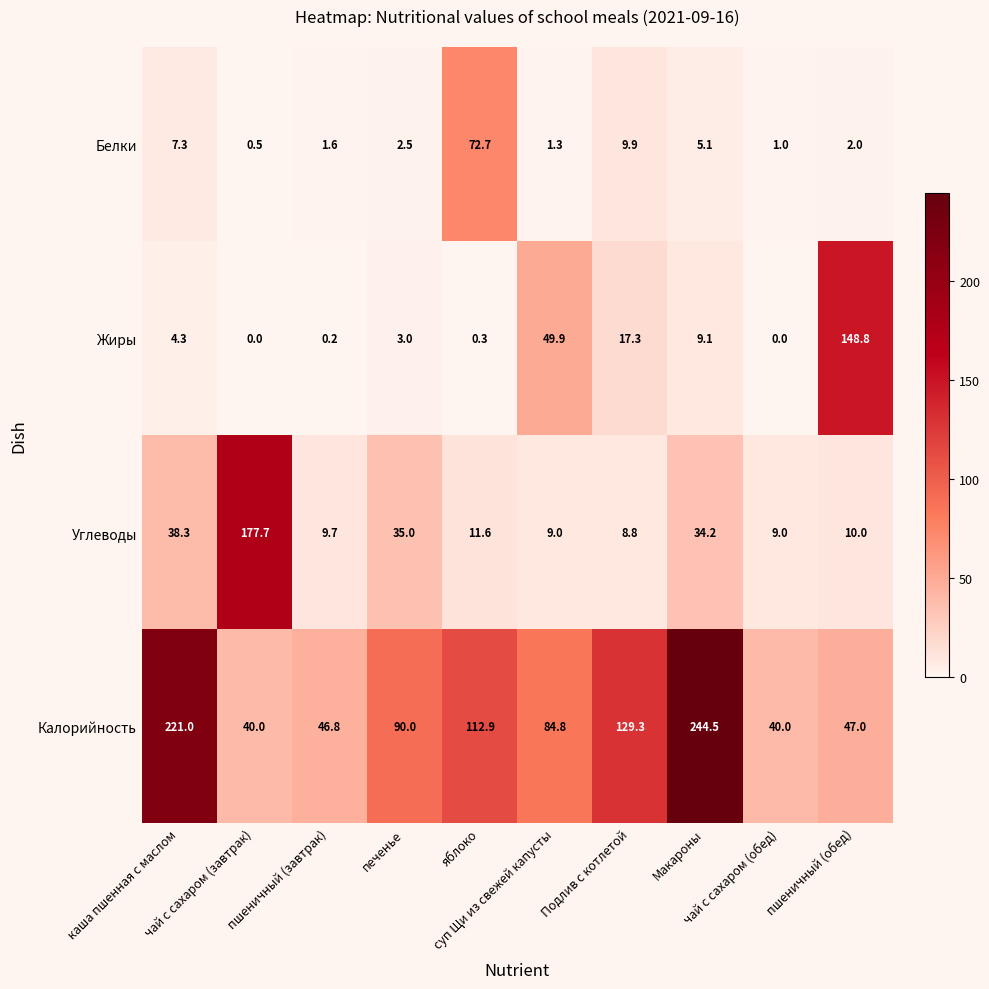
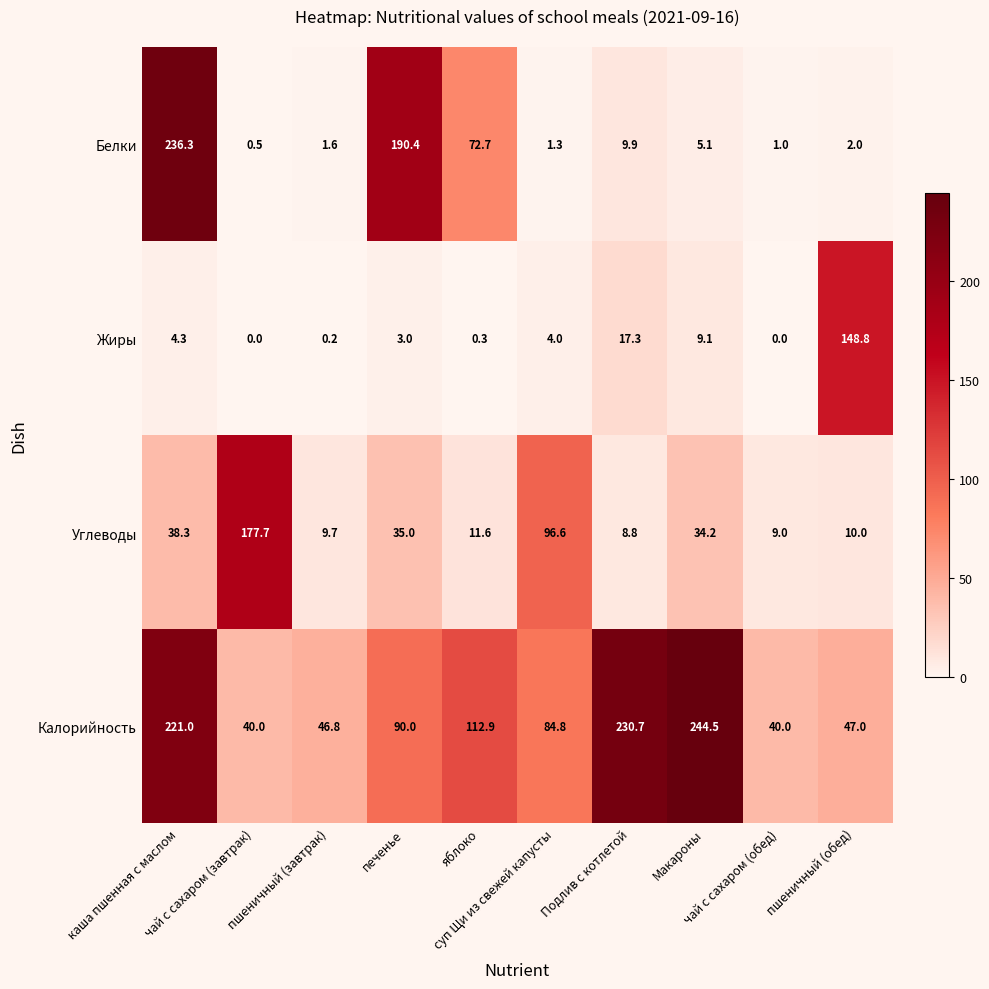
Белки, каша пшенная с маслом: 7.3 -> 236.3
Белки, печенье: 2.5 -> 190.4
Жиры, суп Щи из свежей капусты: 49.9 -> 4.0
Углеводы, суп Щи из свежей капусты: 9.0 -> 96.6
Калорийность, Подлив с котлетой: 129.3 -> 230.7
